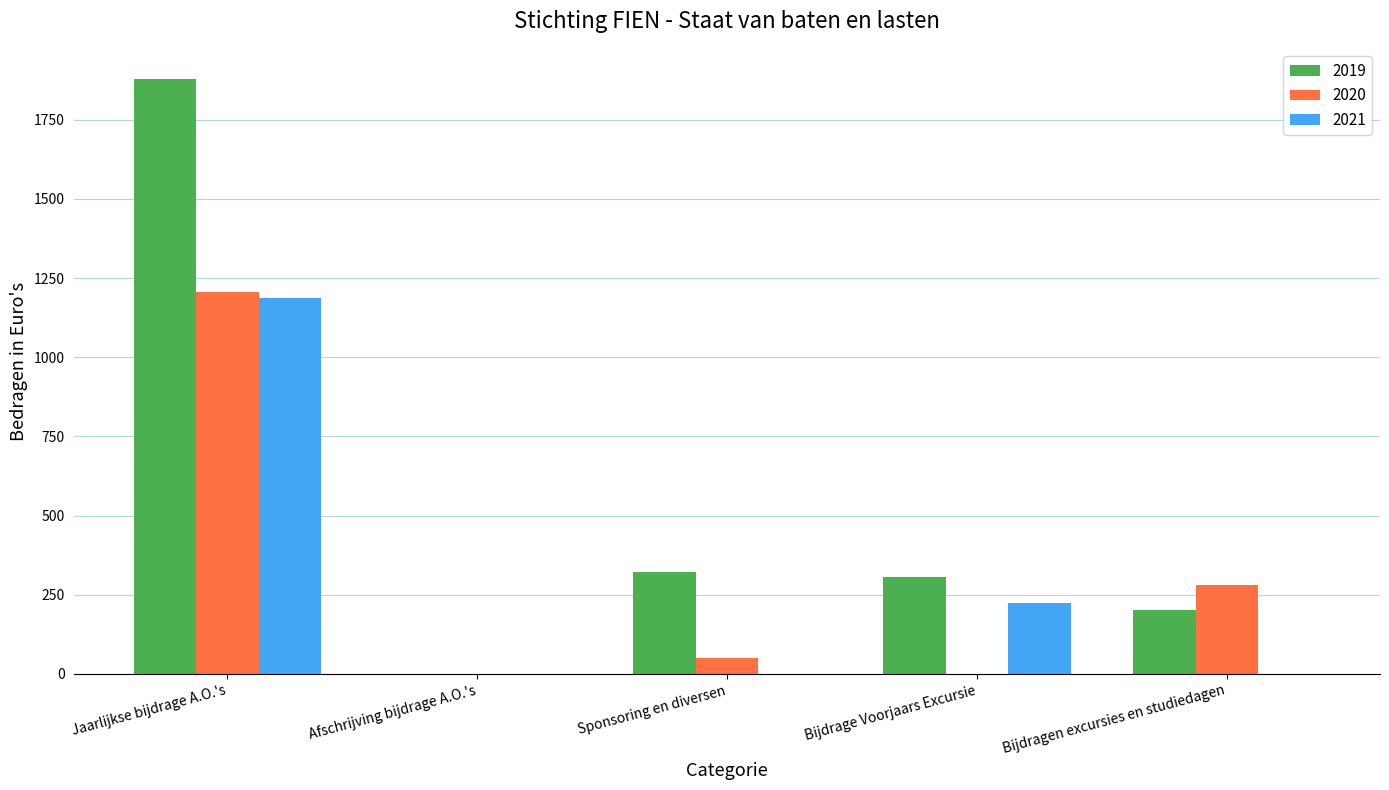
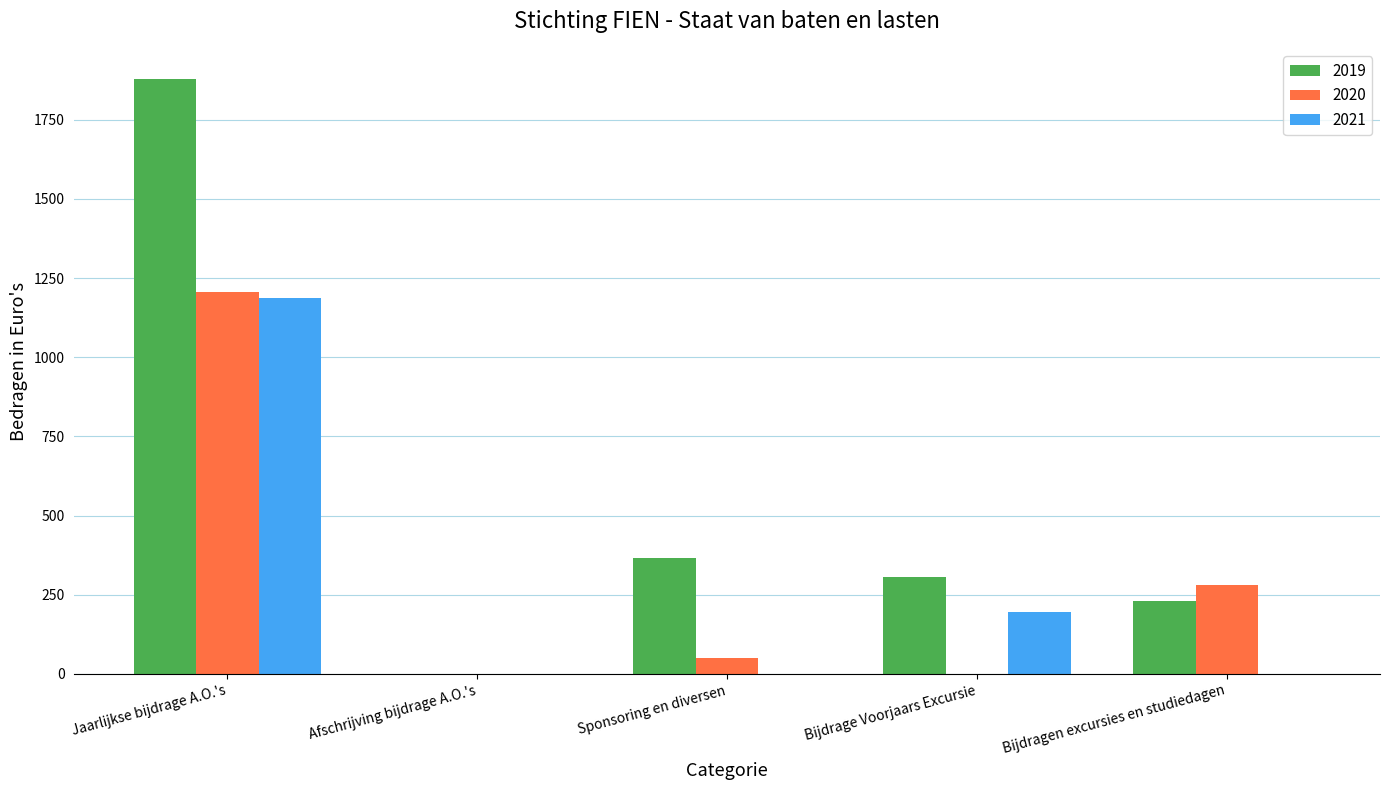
2019, Sponsoring en diversen: 320 -> 370
2021, Bijdrage Voorjaars Excursie: 230 -> 200
2019, Bijdragen excursies en studiedagen: 200 -> 230
